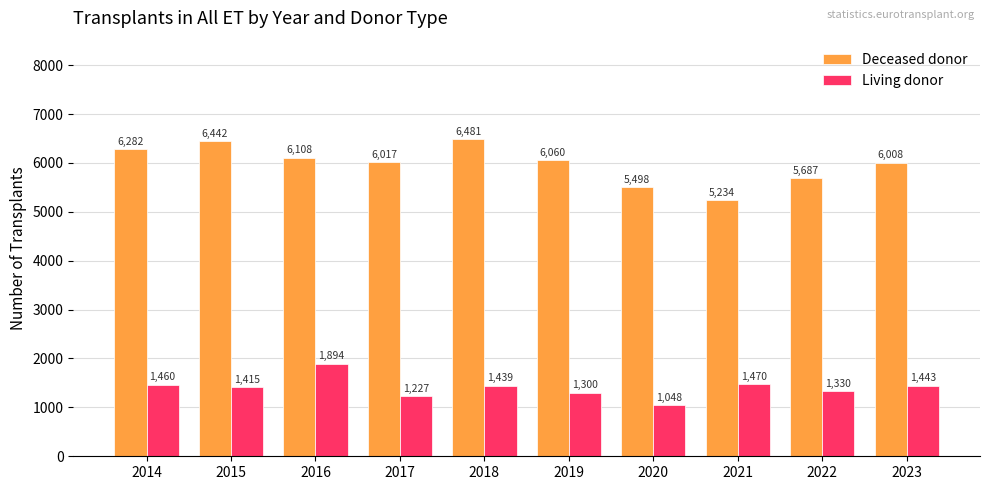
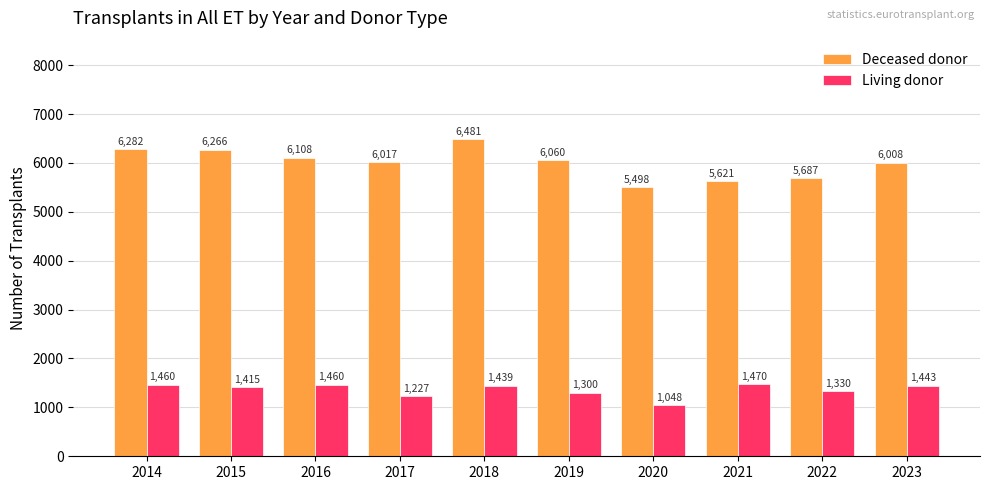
Deceased donor, 2015: 6,442 -> 6,266
Living donor, 2016: 1,894 -> 1,460
Deceased donor, 2021: 5,234 -> 5,621
